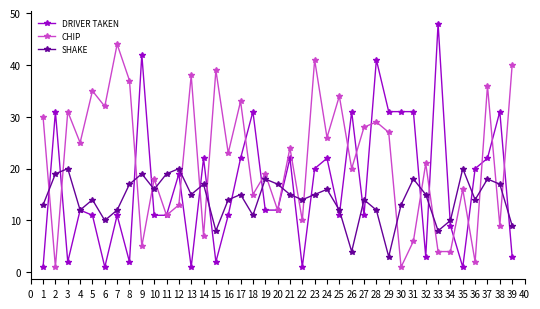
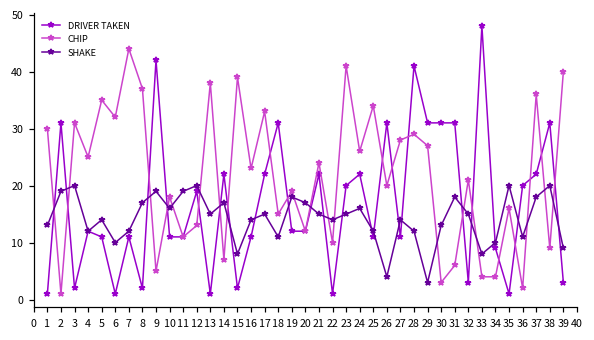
CHIP, 30: 1 -> 3
SHAKE, 36: 14 -> 11
SHAKE, 38: 17 -> 20
